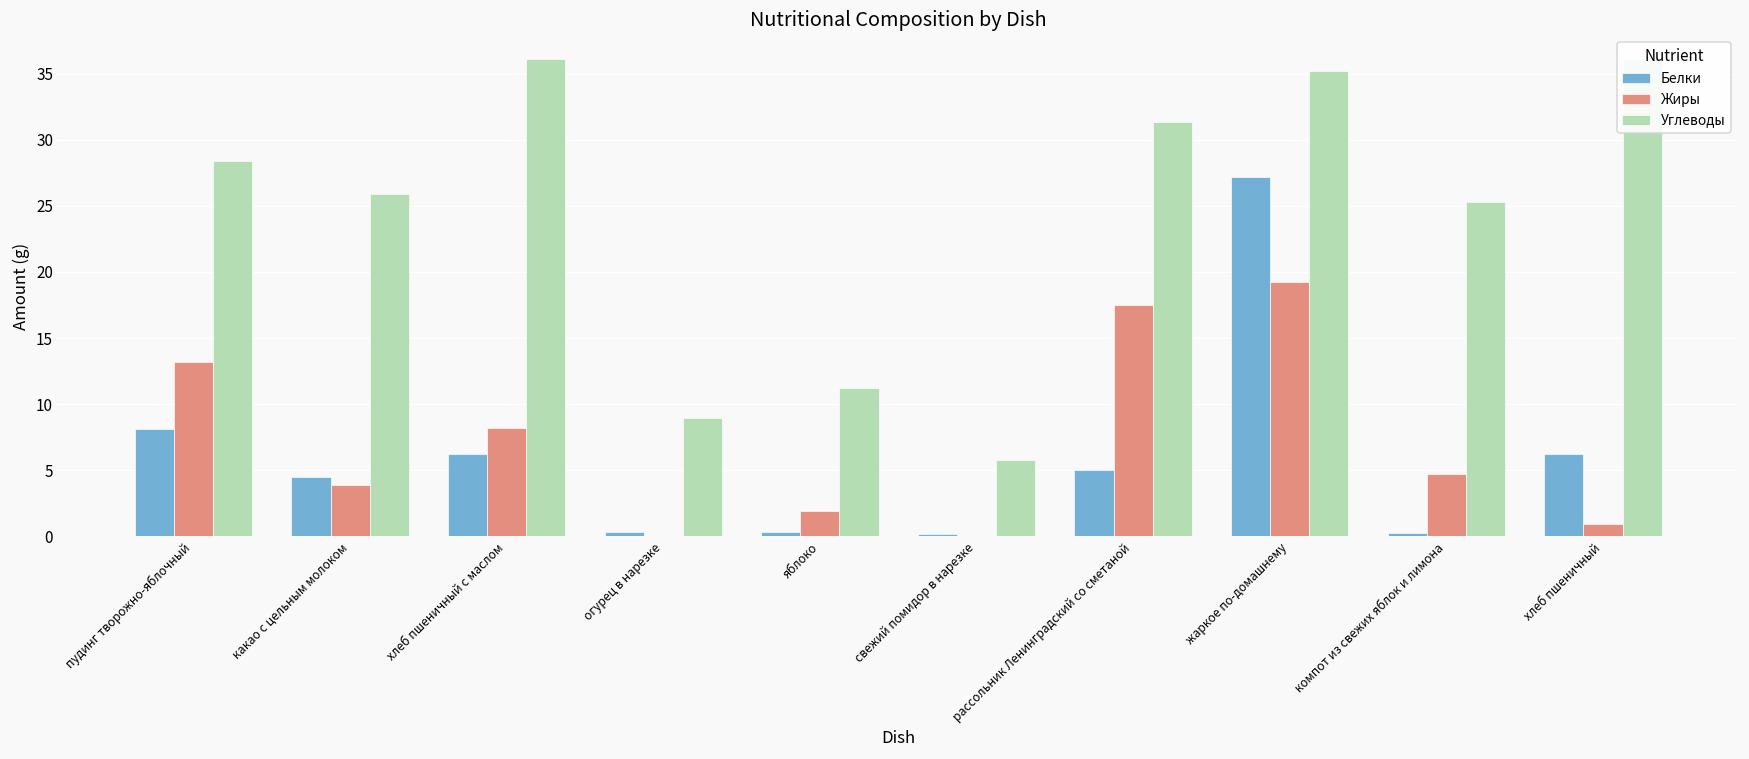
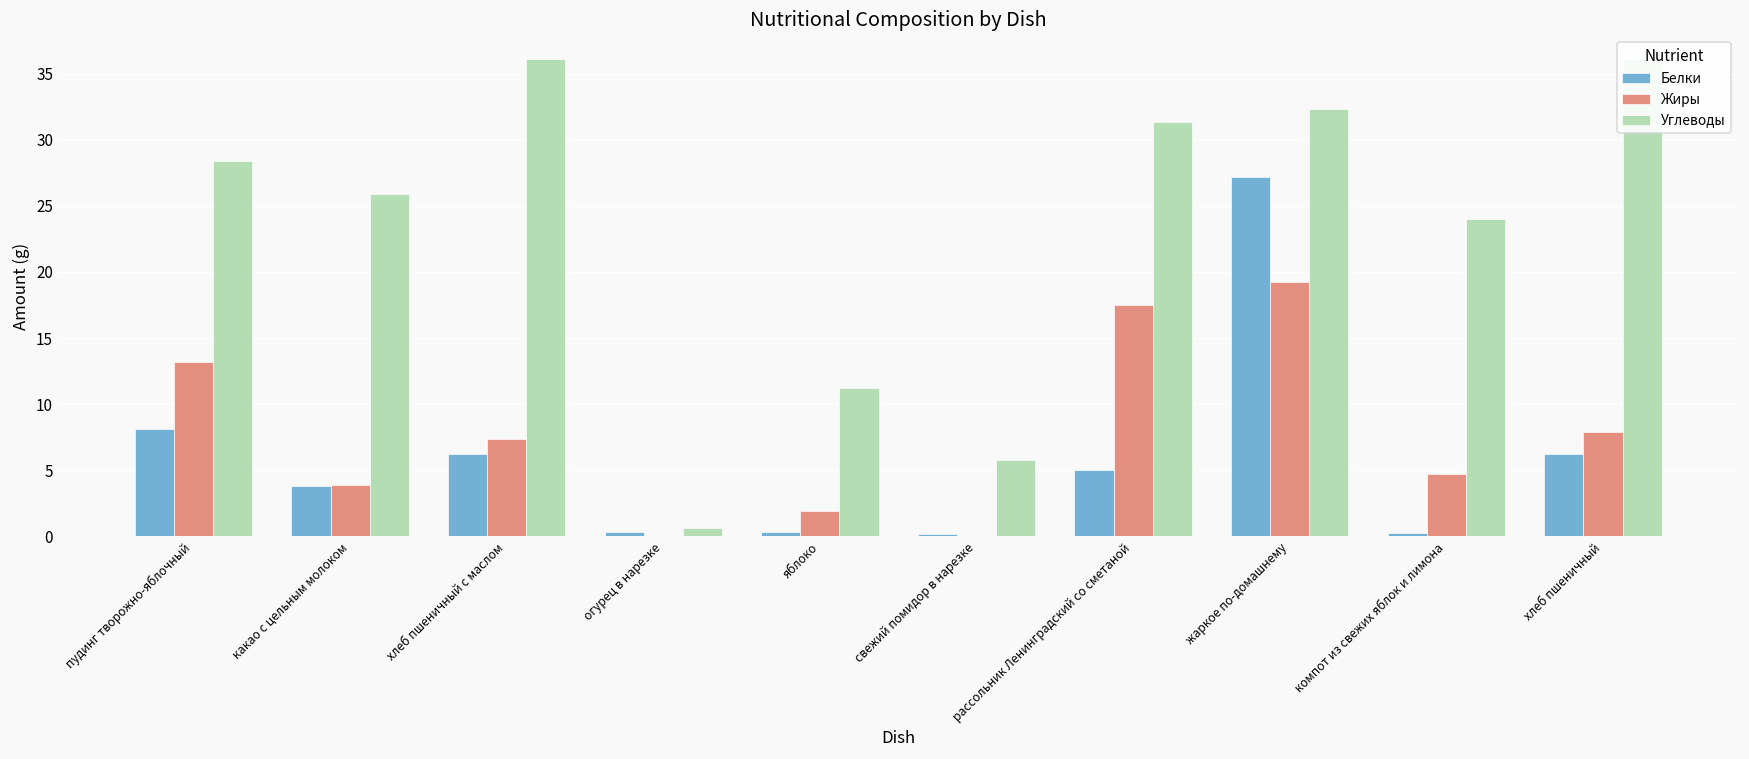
Белки, какао с цельным молоком: 4.5 -> 3.8
Жиры, хлеб пшеничный с маслом: 8.2 -> 7.4
Углеводы, огурец в нарезке: 9.0 -> 0.7
Углеводы, жаркое по-домашнему: 35.2 -> 32.3
Углеводы, компот из свежих яблок и лимона: 25.3 -> 24.0
Жиры, хлеб пшеничный: 1.0 -> 7.9
